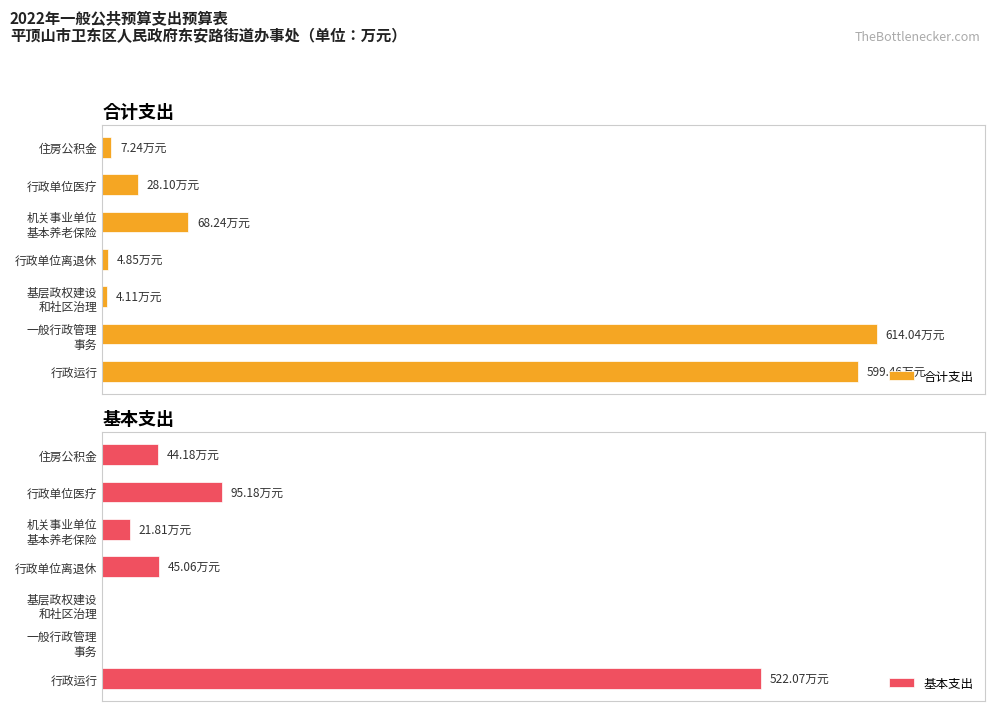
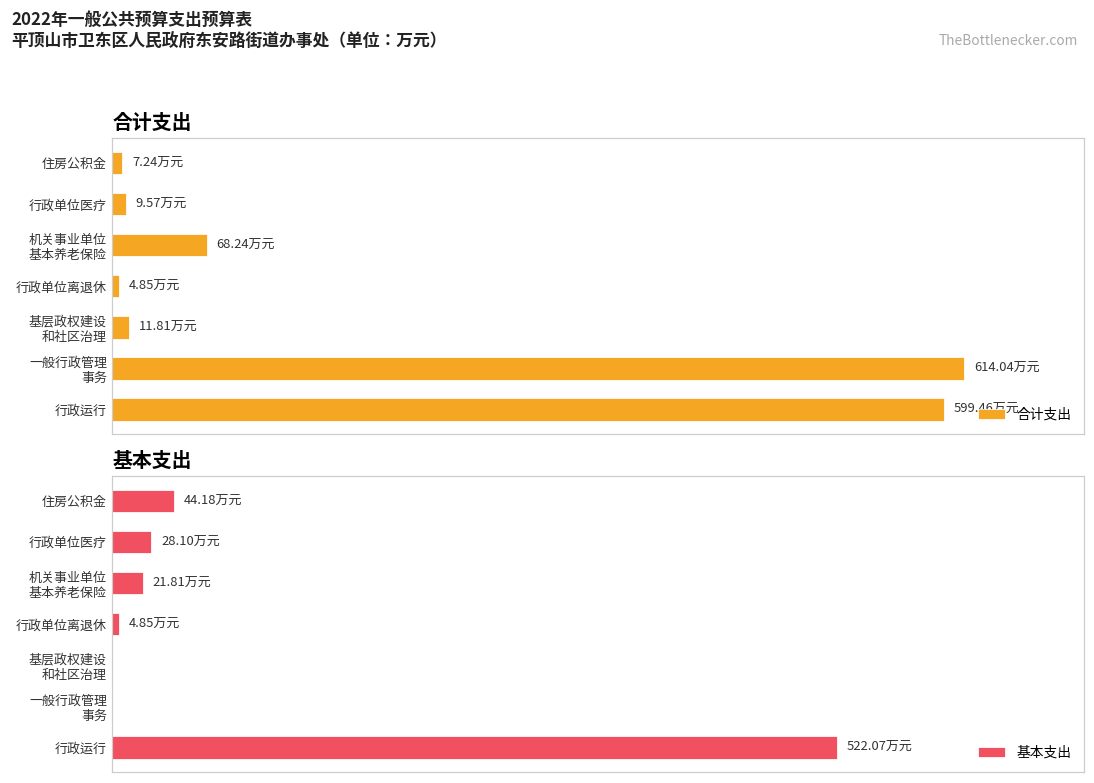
合计支出, 行政单位医疗: 28.10 -> 9.57
合计支出, 基层政权建设 和社区治理: 4.11 -> 11.81
基本支出, 行政单位医疗: 95.18 -> 28.10
基本支出, 行政单位离退休: 45.06 -> 4.85
